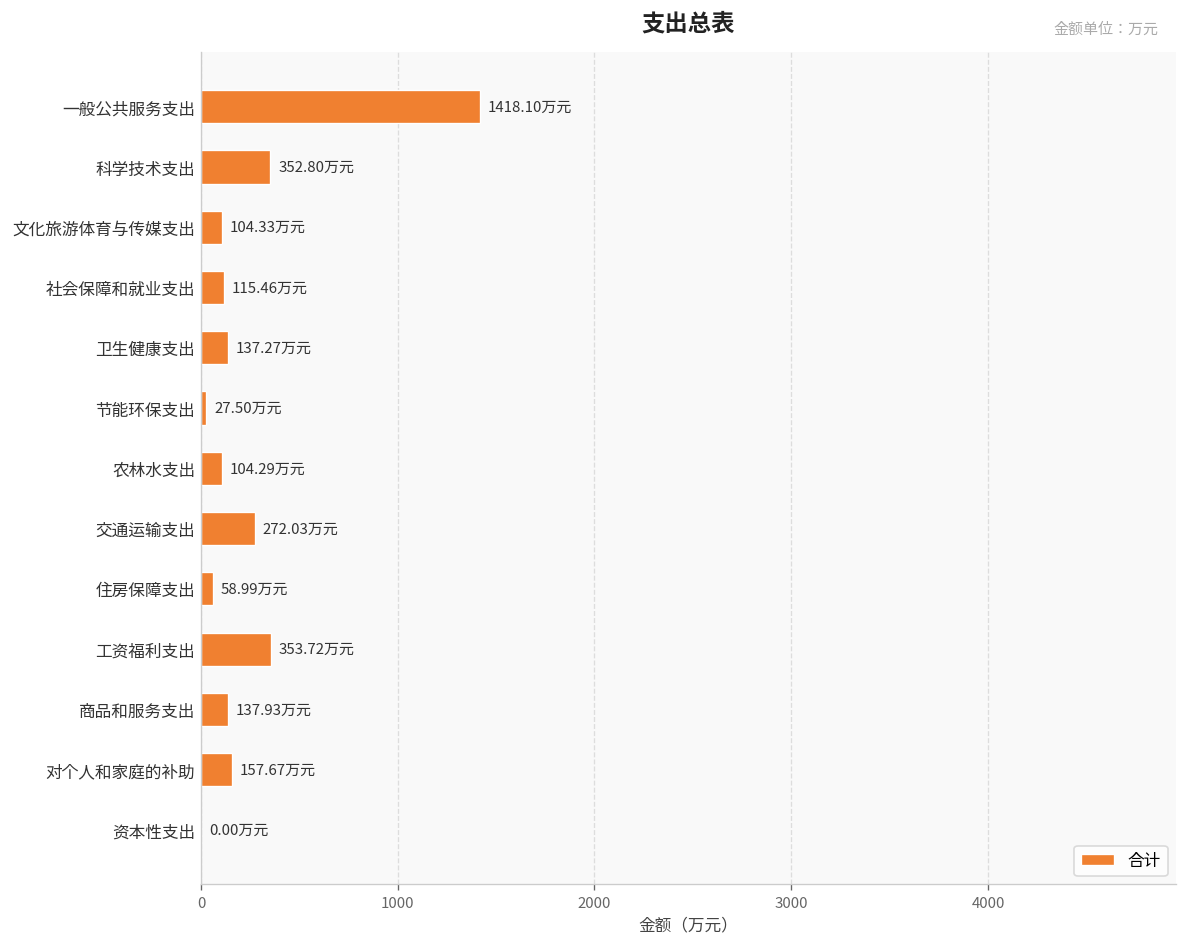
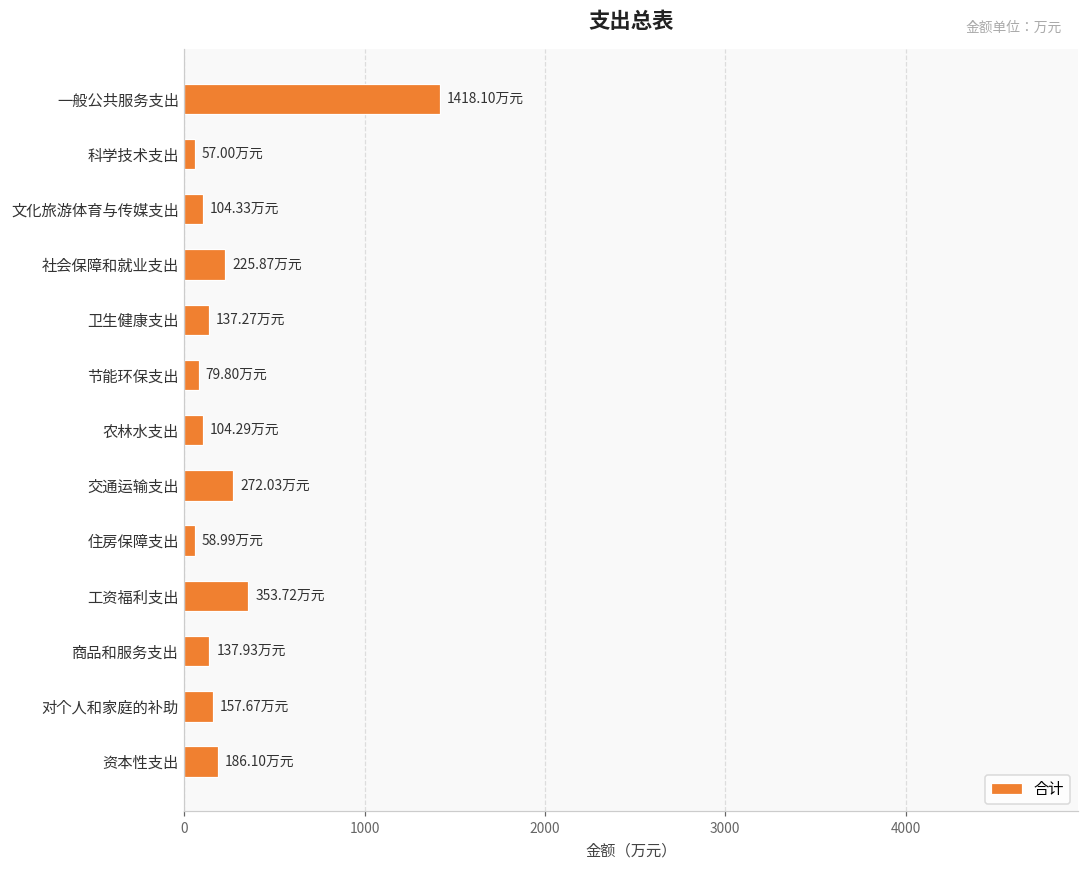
科学技术支出: 352.80 -> 57.00
社会保障和就业支出: 115.46 -> 225.87
节能环保支出: 27.50 -> 79.80
资本性支出: 0.00 -> 186.10
